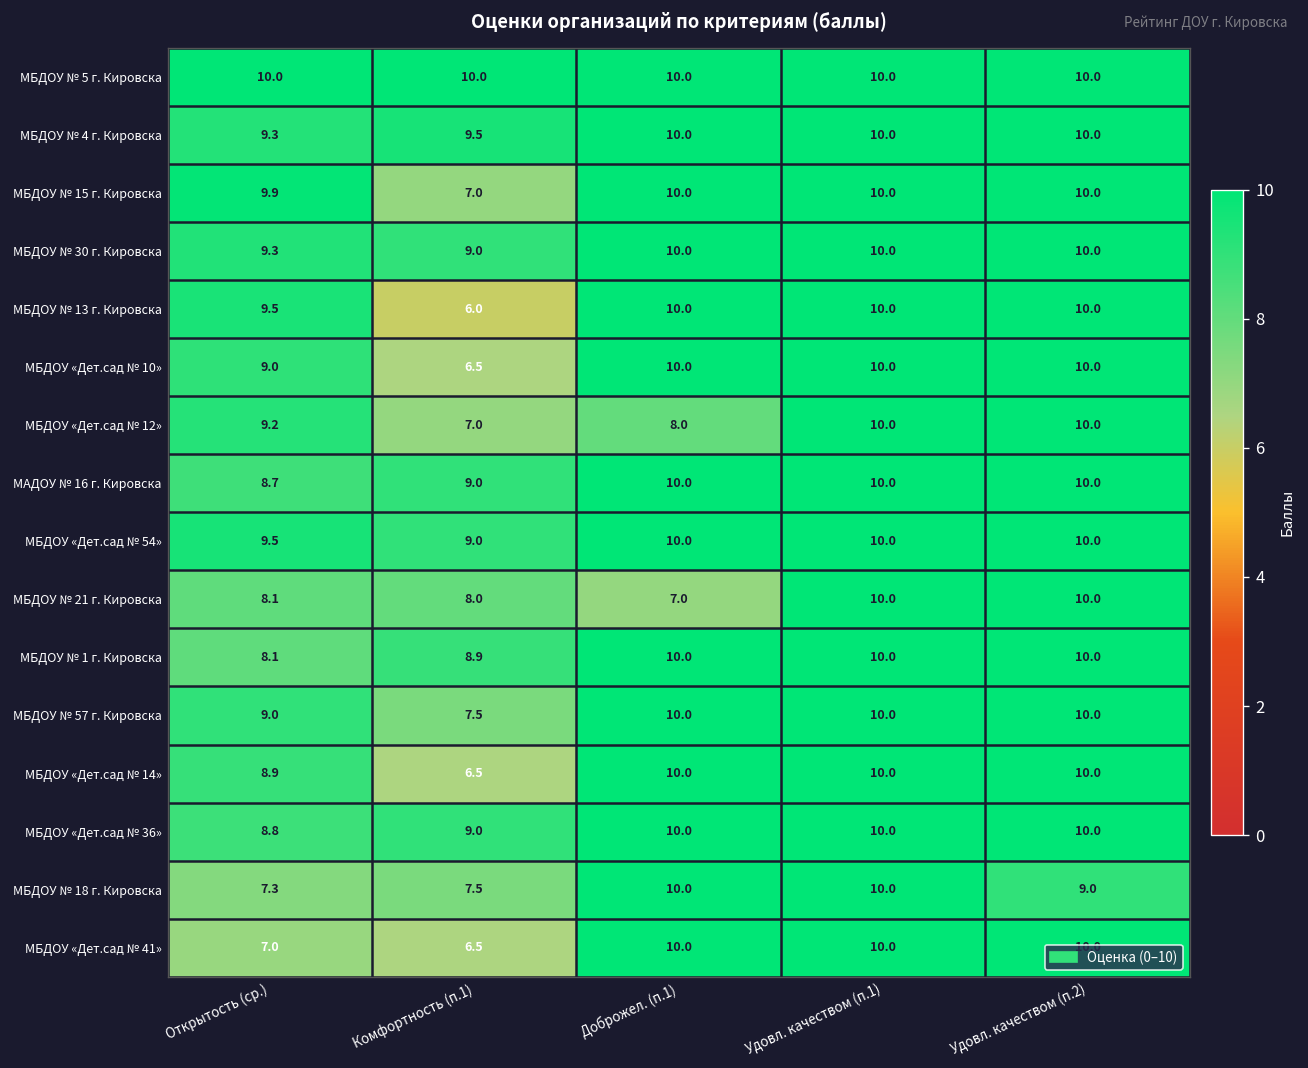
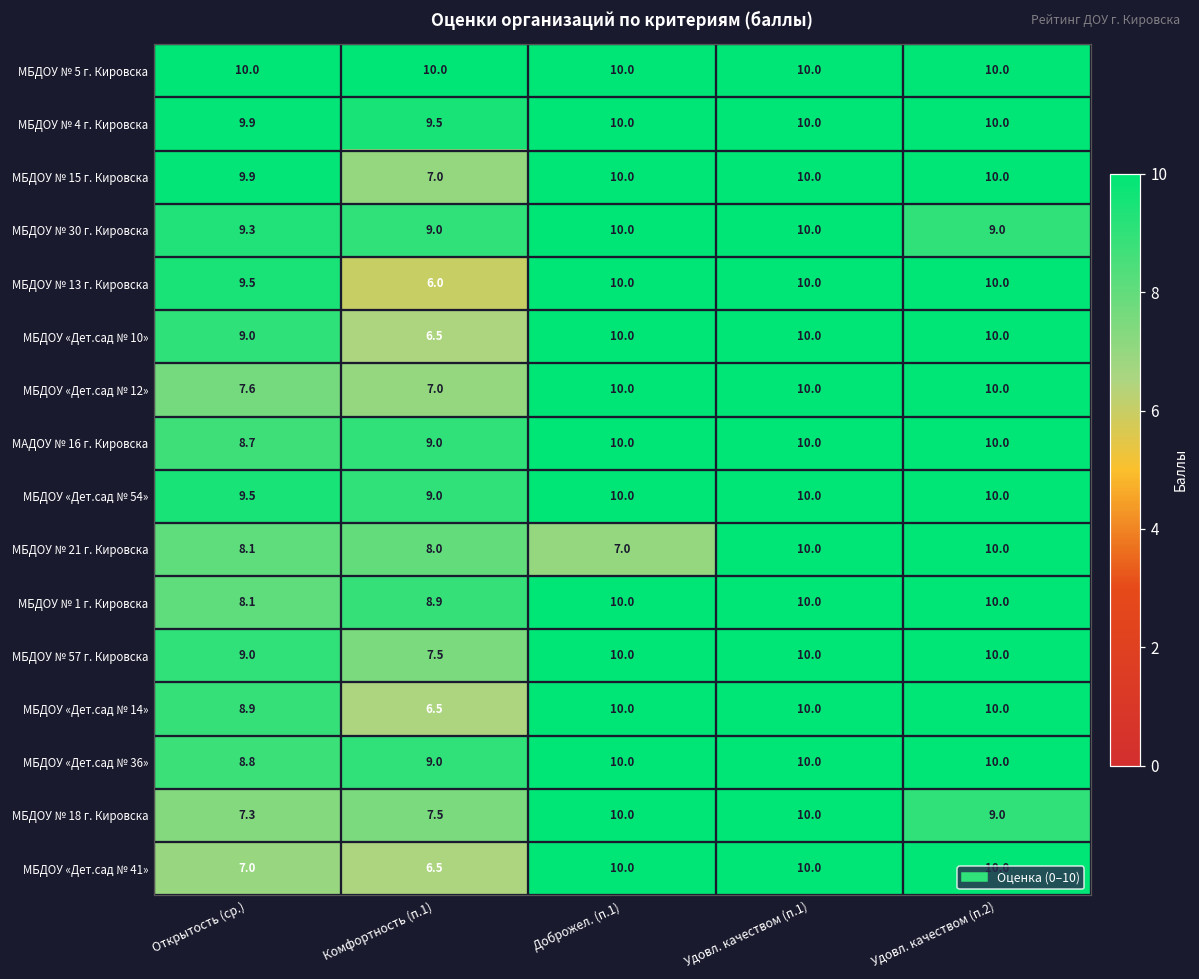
МБДОУ № 4 г. Кировска, Открытость (ср.): 9.3 -> 9.9
МБДОУ № 30 г. Кировска, Удовл. качеством (п.2): 10.0 -> 9.0
МБДОУ «Дет.сад № 12», Открытость (ср.): 9.2 -> 7.6
МБДОУ «Дет.сад № 12», Доброжел. (п.1): 8.0 -> 10.0
